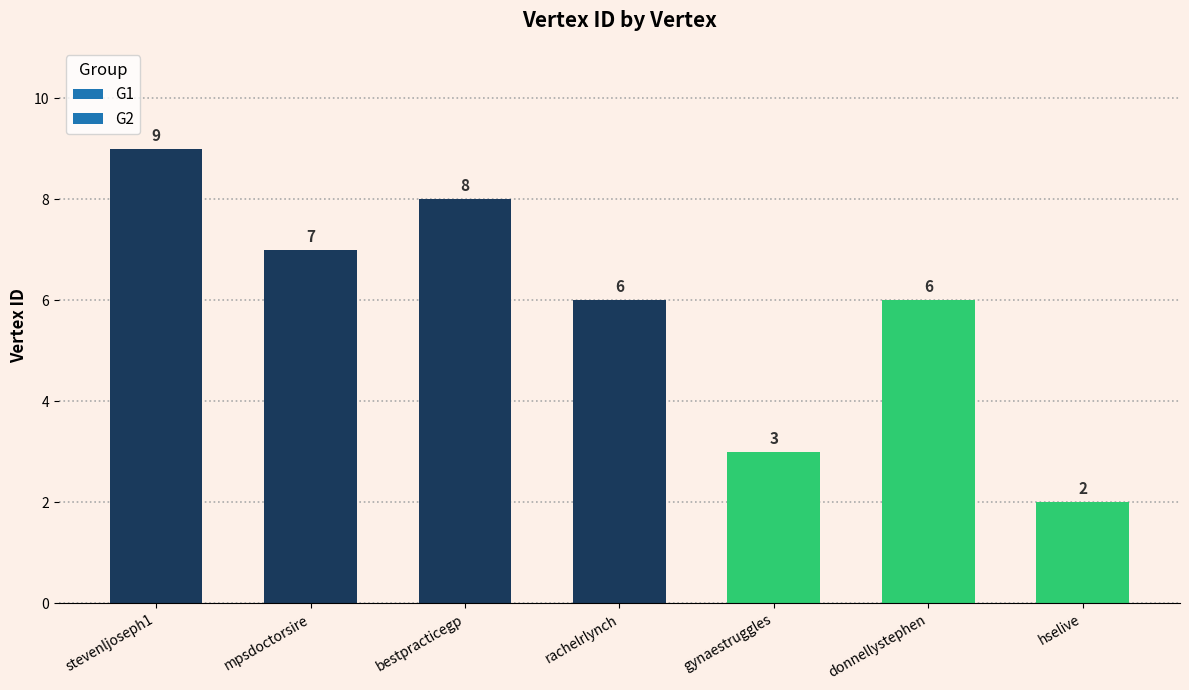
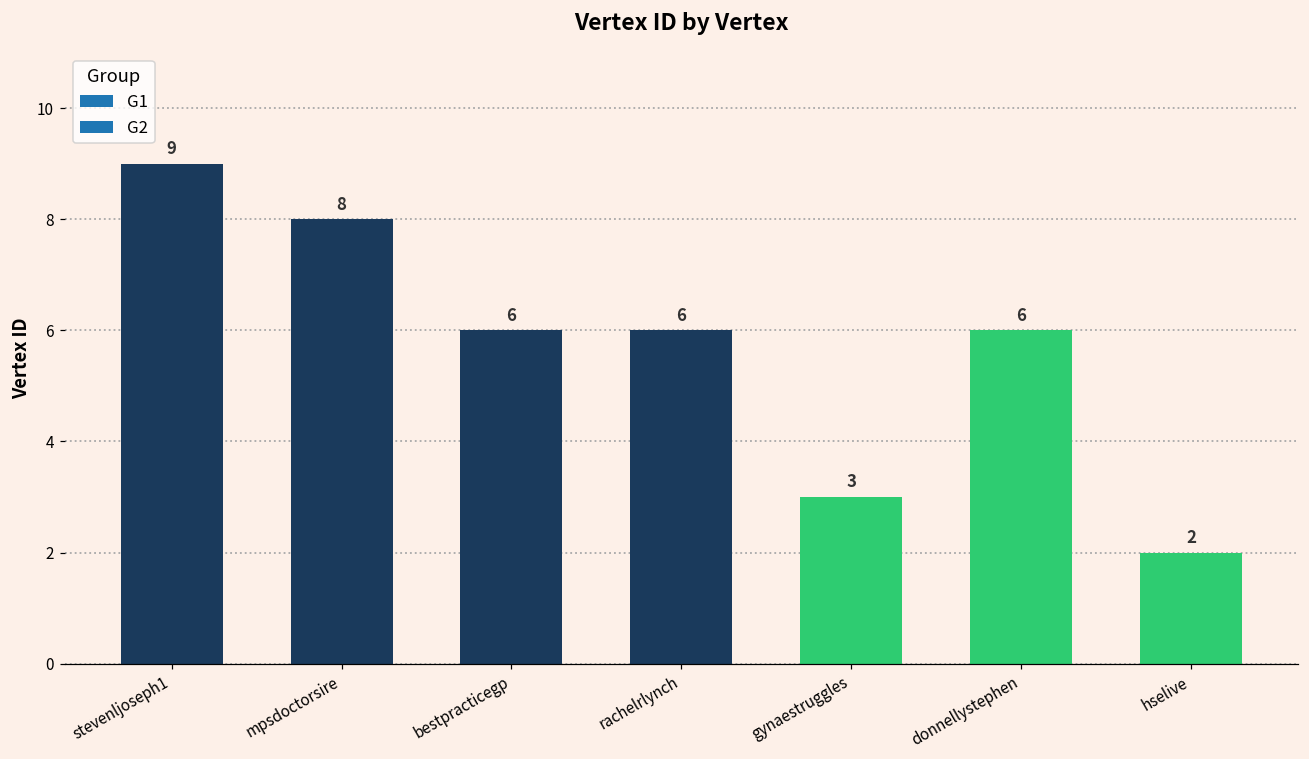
mpsdoctorsire: 7 -> 8
bestpracticegp: 8 -> 6
